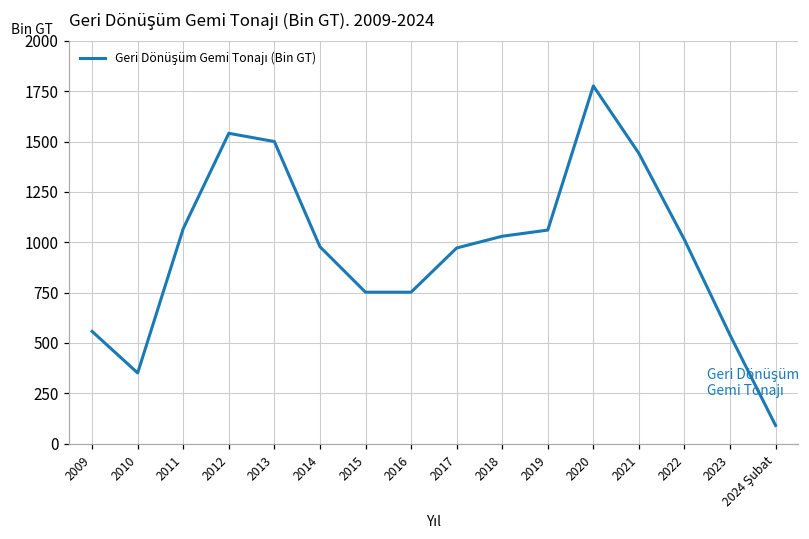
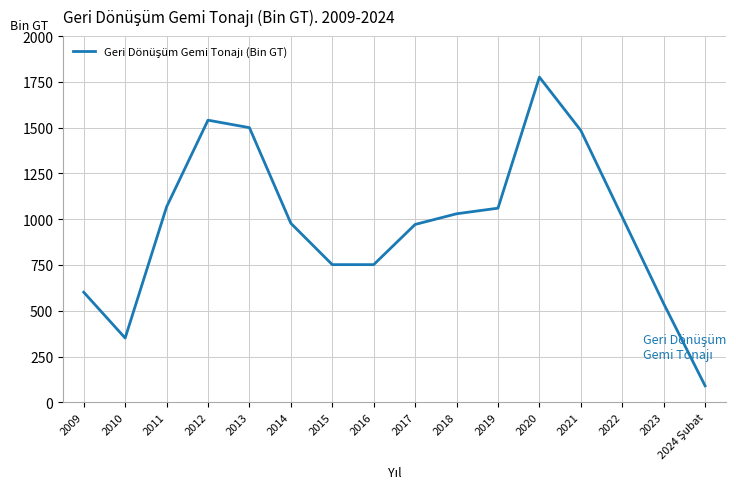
2009: 560 -> 600
2021: 1440 -> 1480
